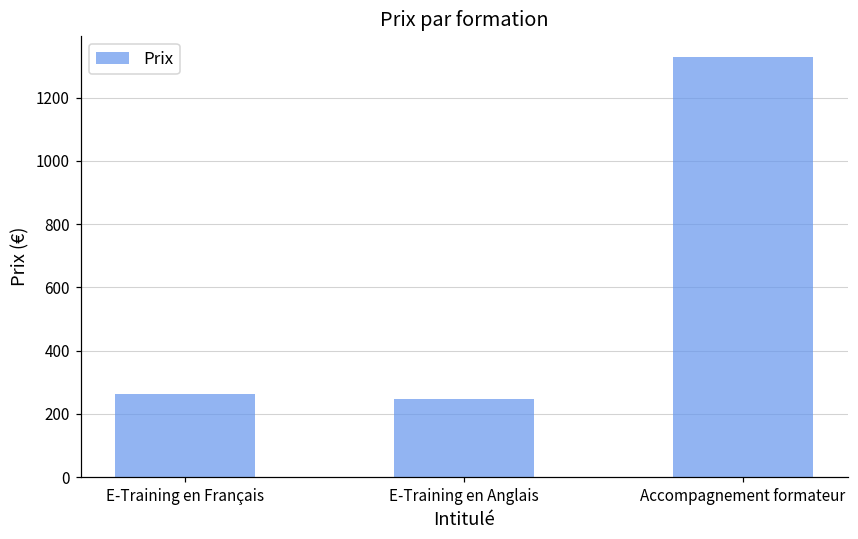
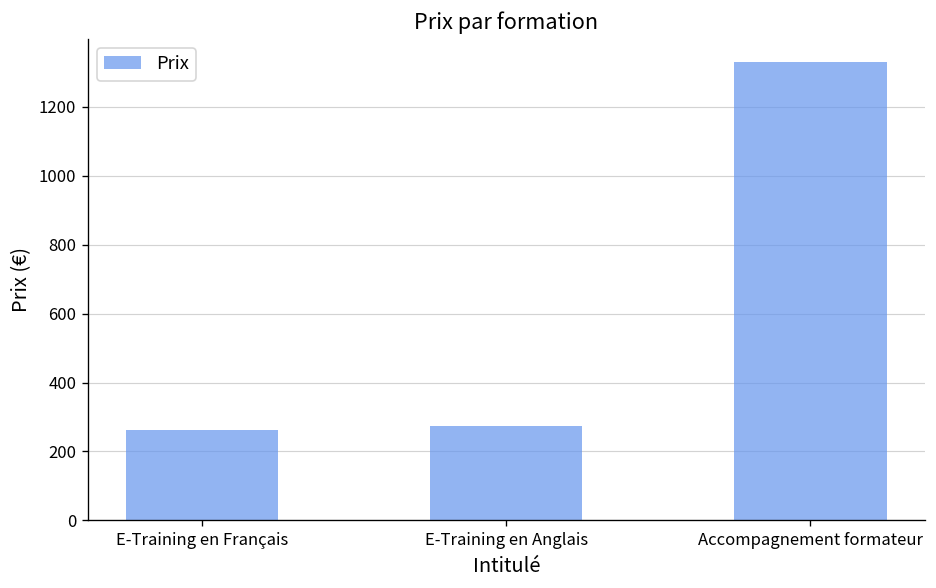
E-Training en Anglais: 250 -> 280
